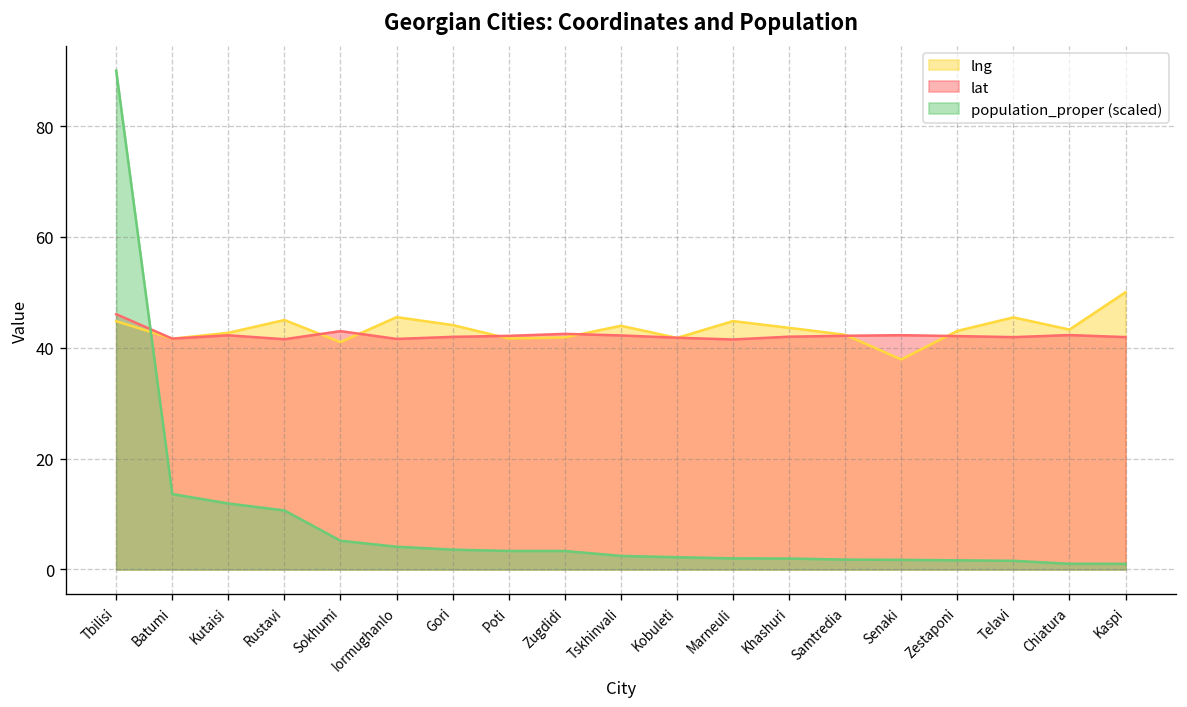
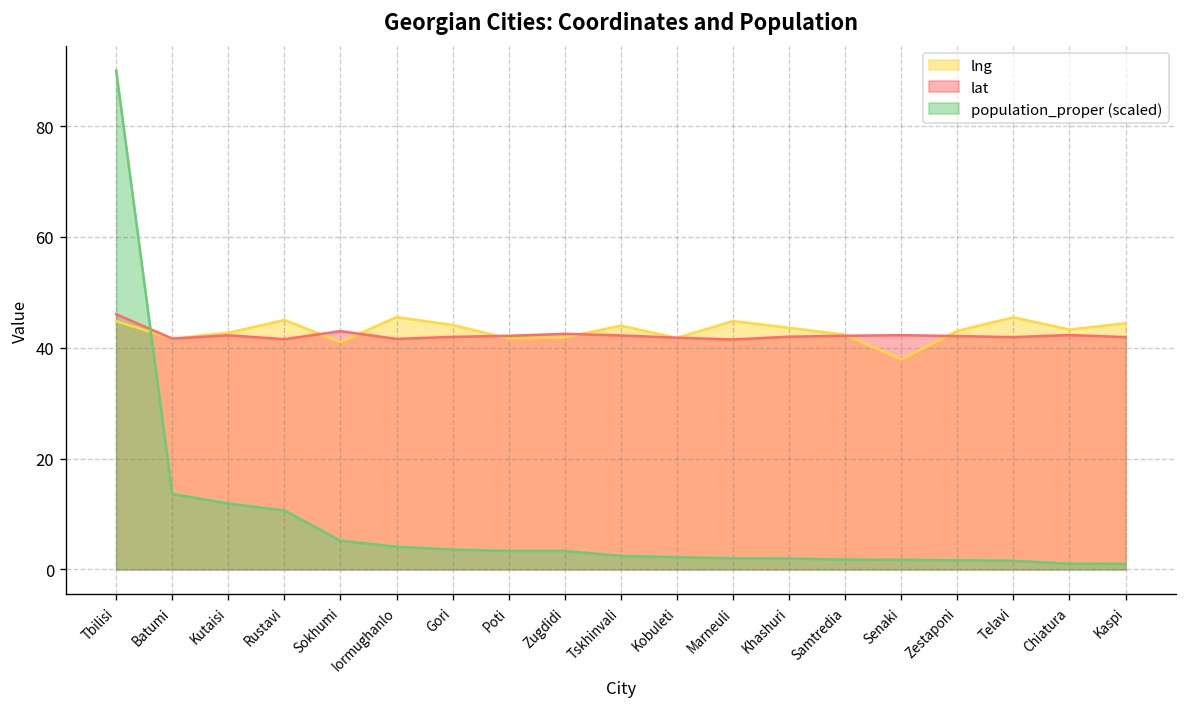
lng, Kaspi: 50 -> 44
